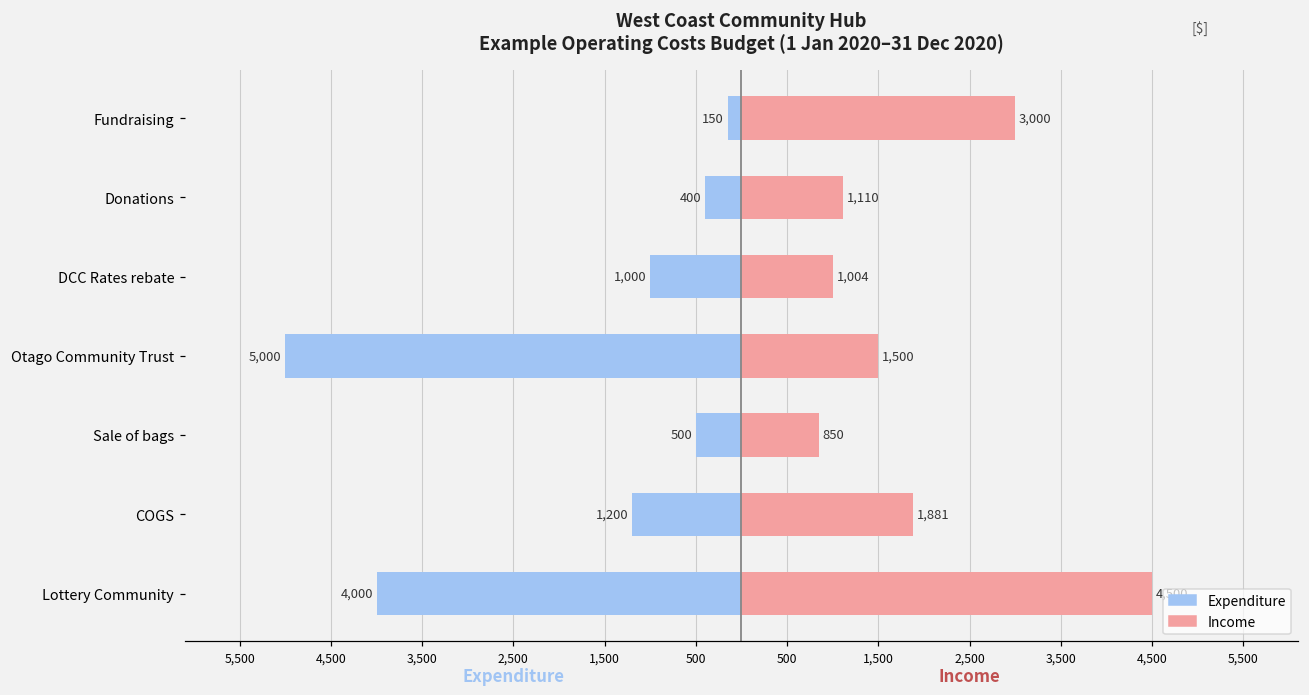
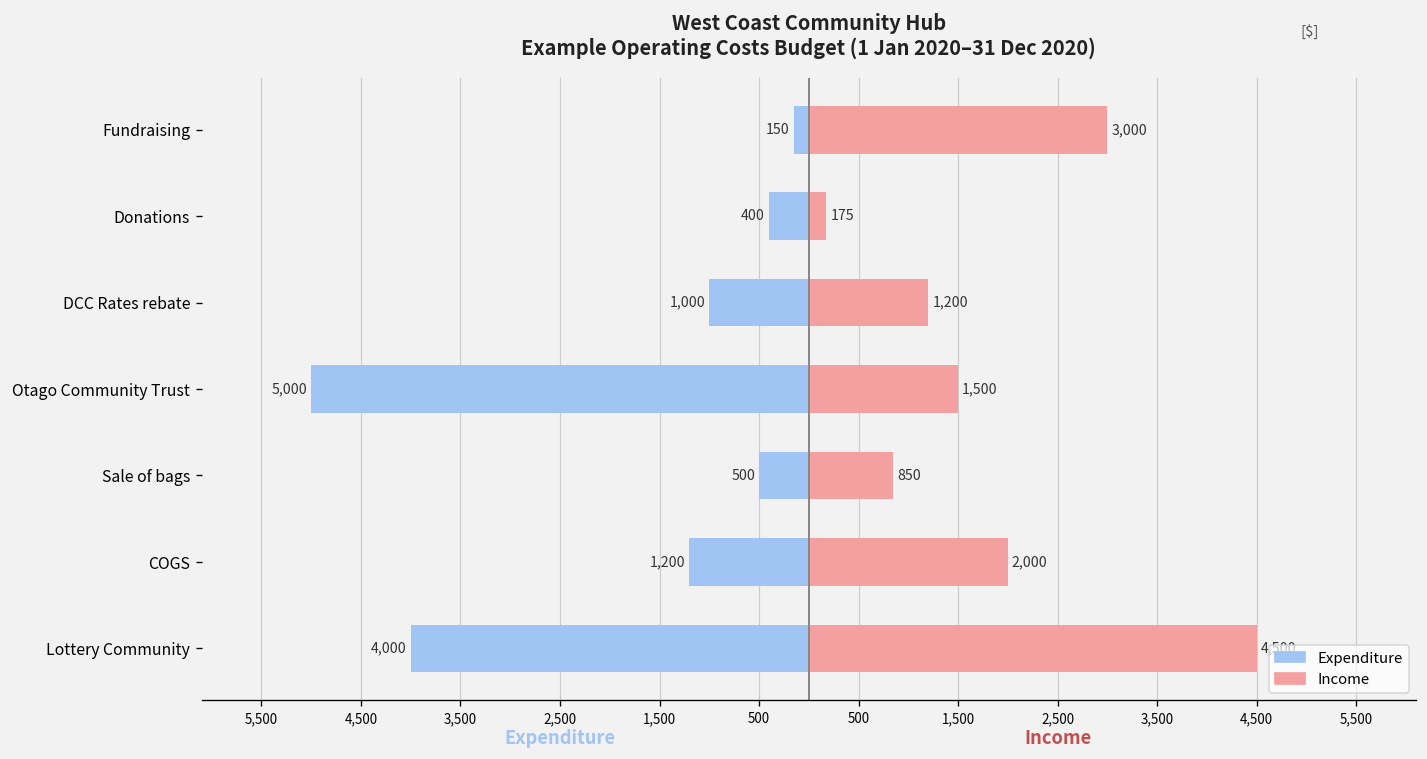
Income, Donations: 1,110 -> 175
Income, DCC Rates rebate: 1,004 -> 1,200
Income, COGS: 1,881 -> 2,000
